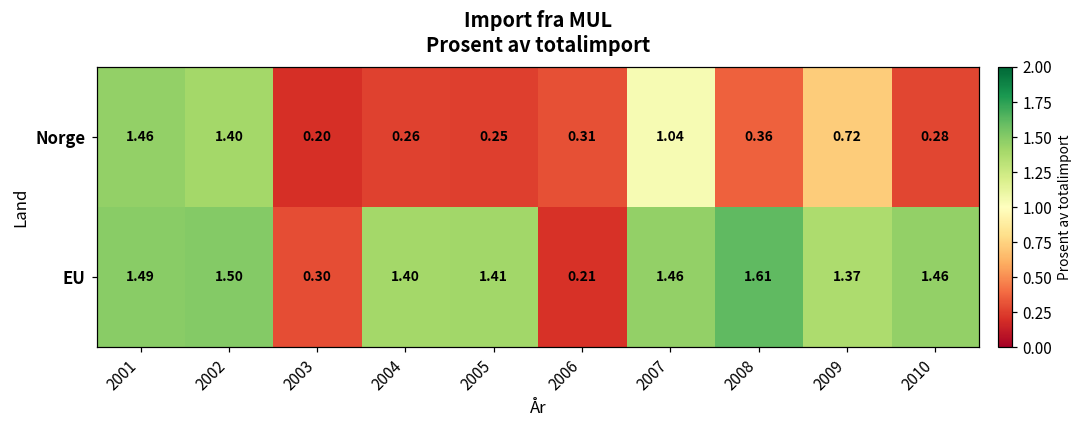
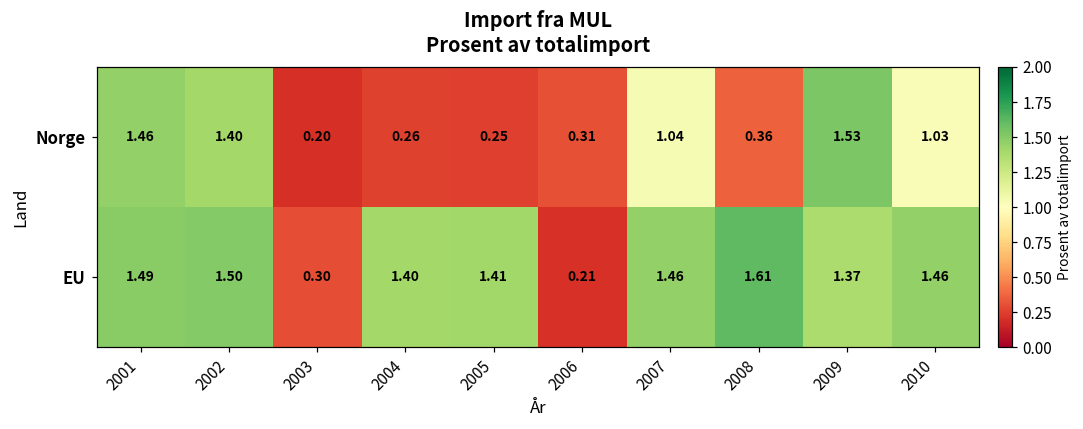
Norge, 2009: 0.72 -> 1.53
Norge, 2010: 0.28 -> 1.03
